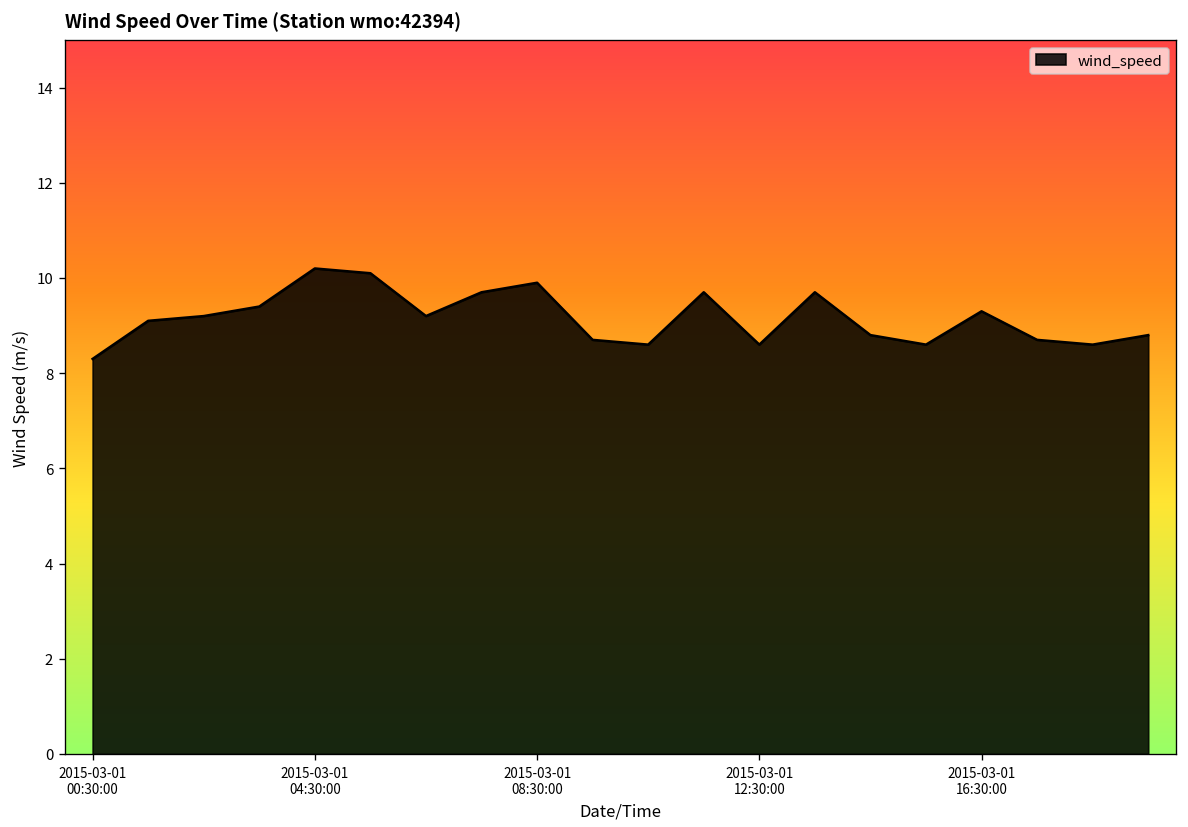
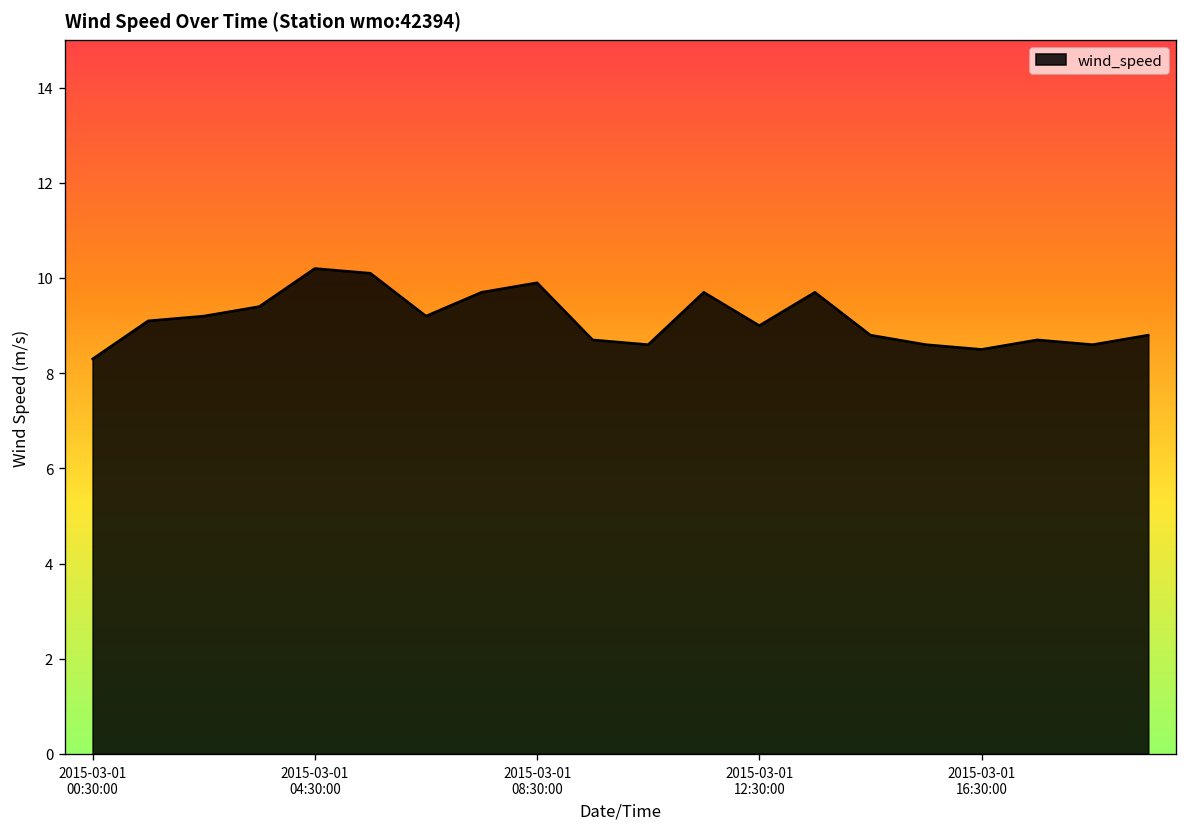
2015-03-01 12:30:00: 8.6 -> 9.0
2015-03-01 16:30:00: 9.3 -> 8.5
